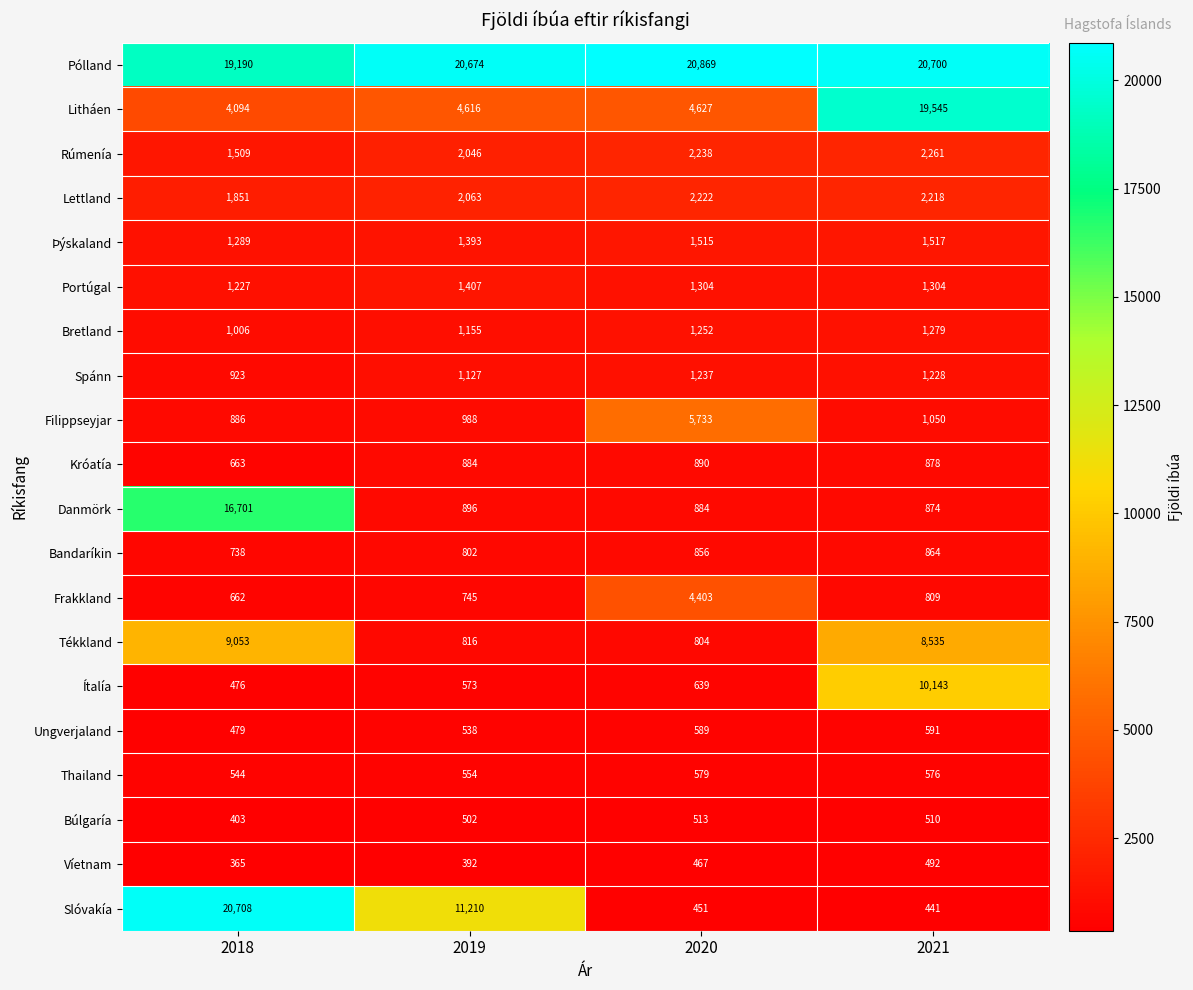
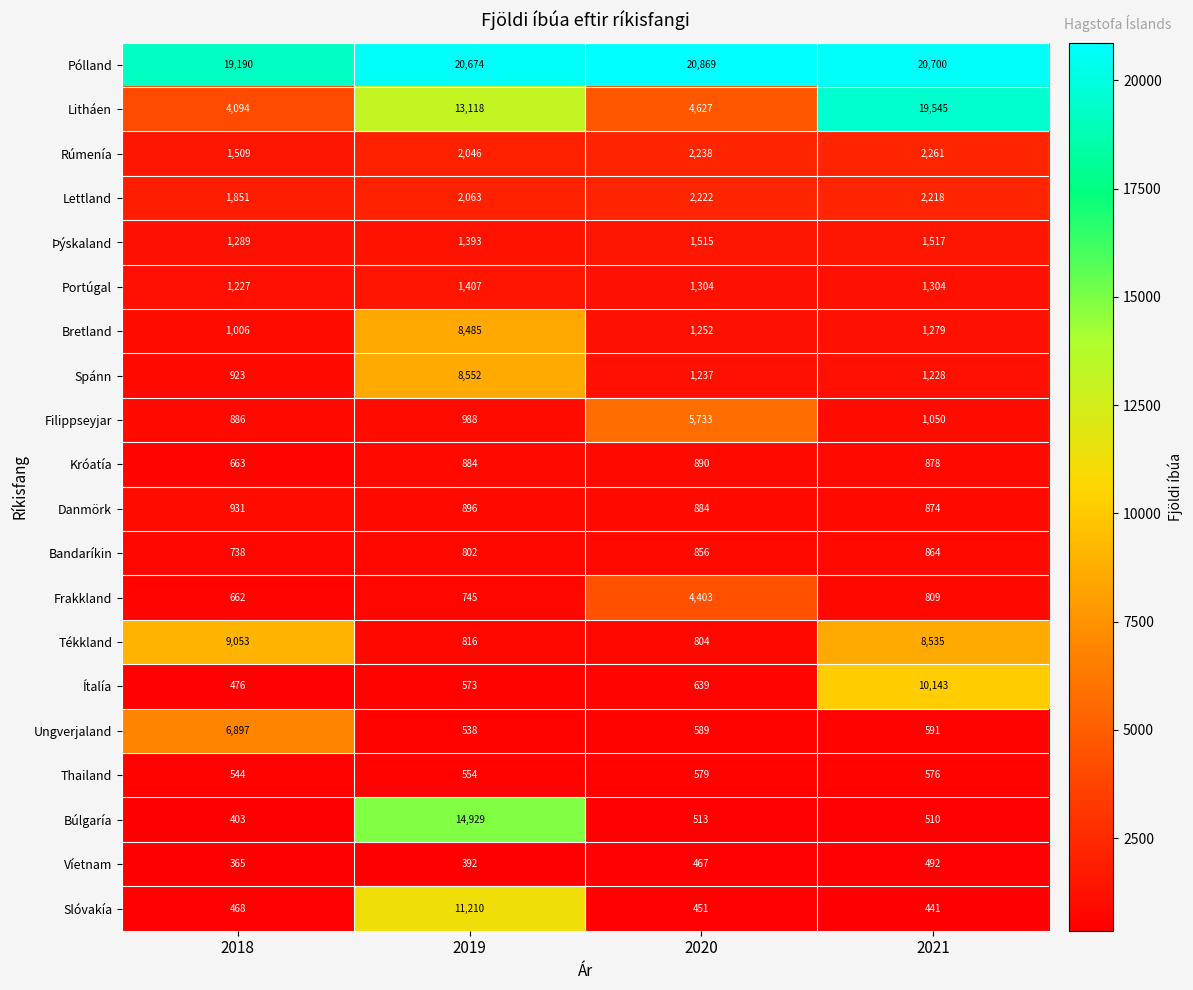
Litháen, 2019: 4,616 -> 13,118
Bretland, 2019: 1,155 -> 8,485
Spánn, 2019: 1,127 -> 8,552
Danmörk, 2018: 16,701 -> 931
Ungverjaland, 2018: 479 -> 6,897
Búlgaría, 2019: 502 -> 14,929
Slóvakía, 2018: 20,708 -> 468
